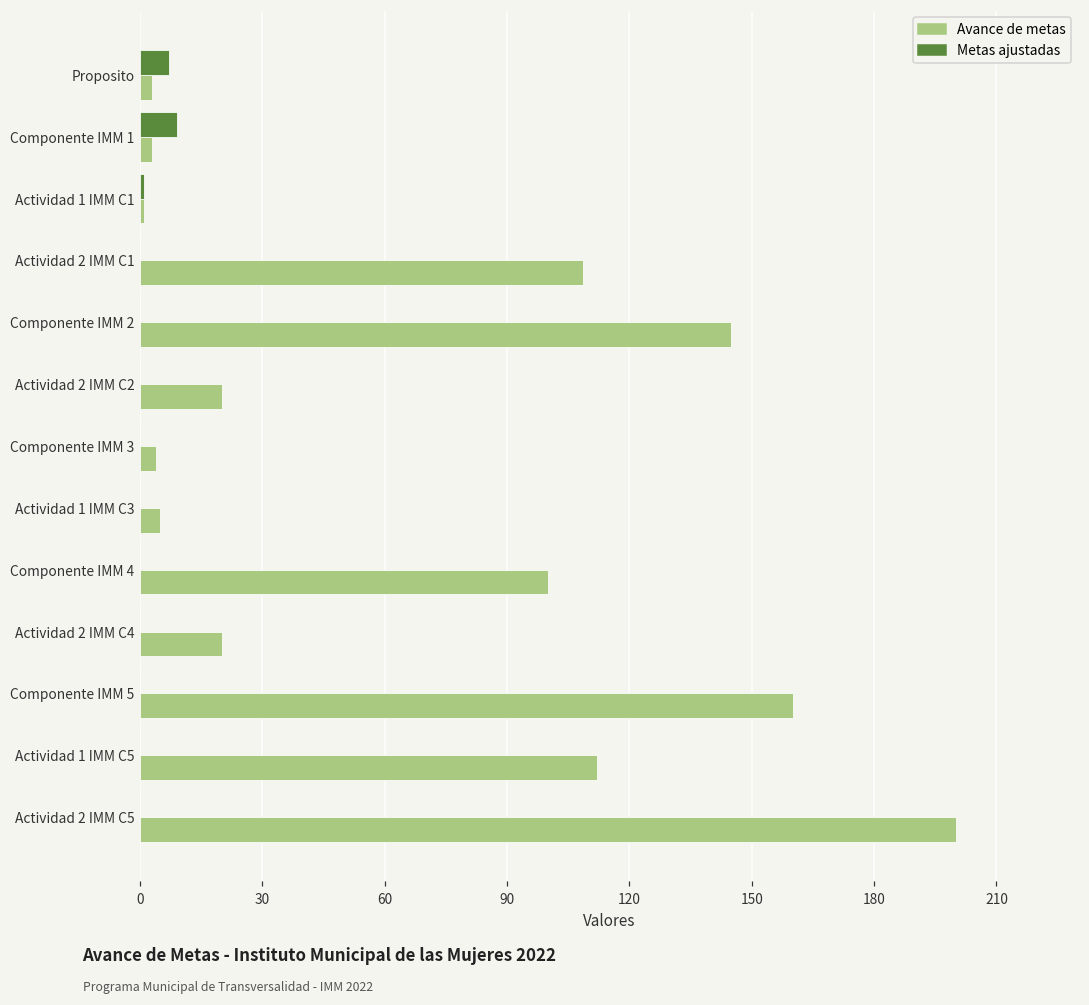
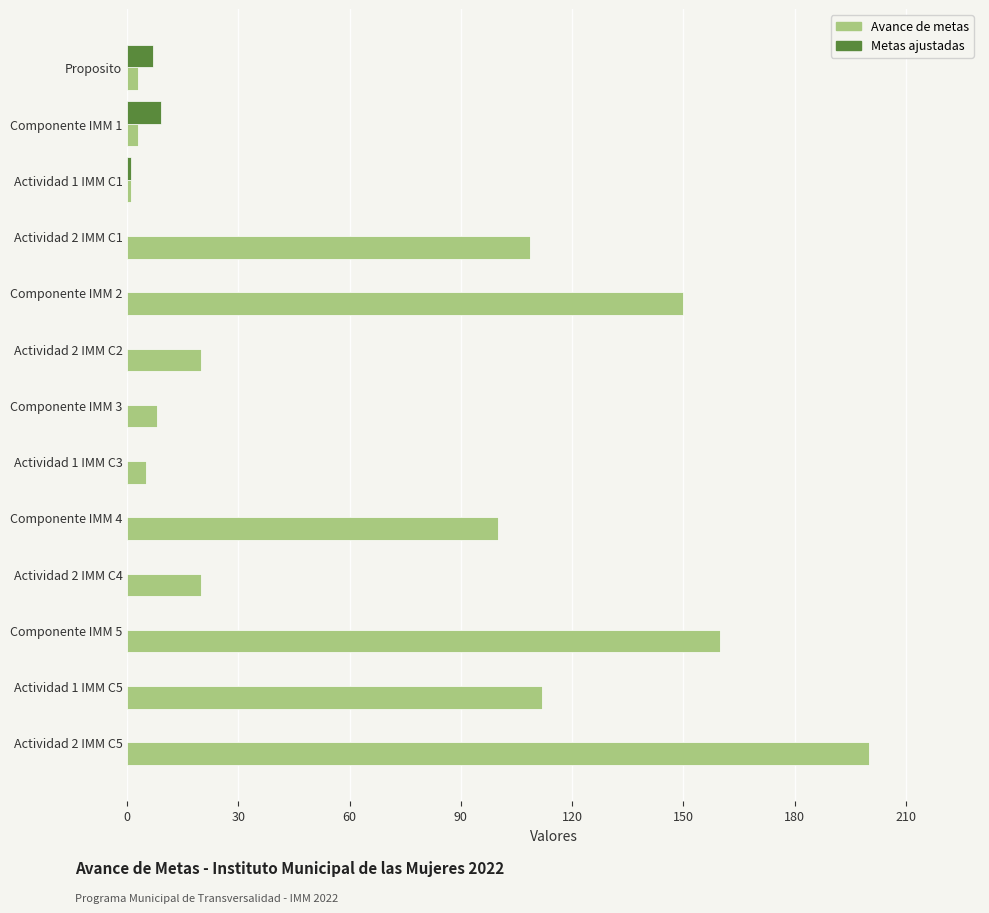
Avance de metas, Componente IMM 2: 145 -> 150
Avance de metas, Componente IMM 3: 4 -> 8
